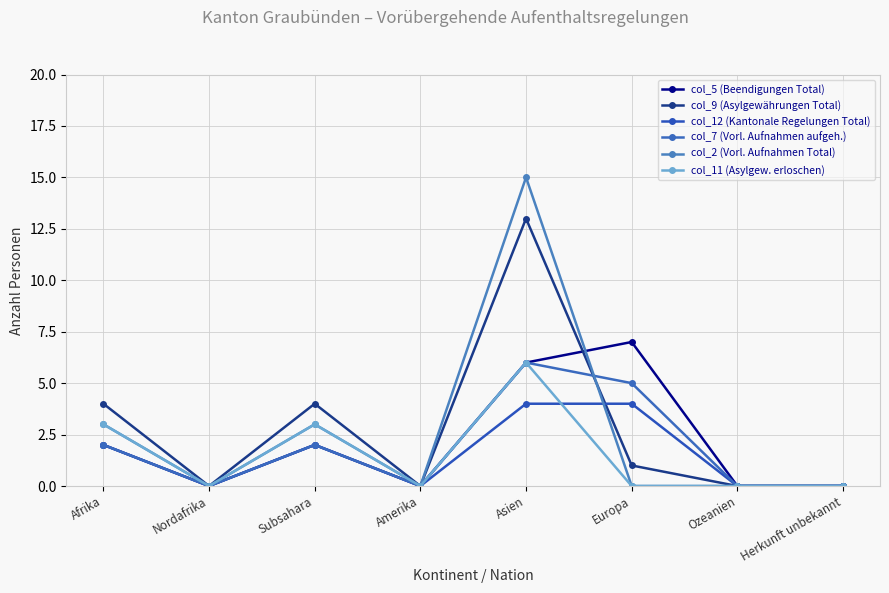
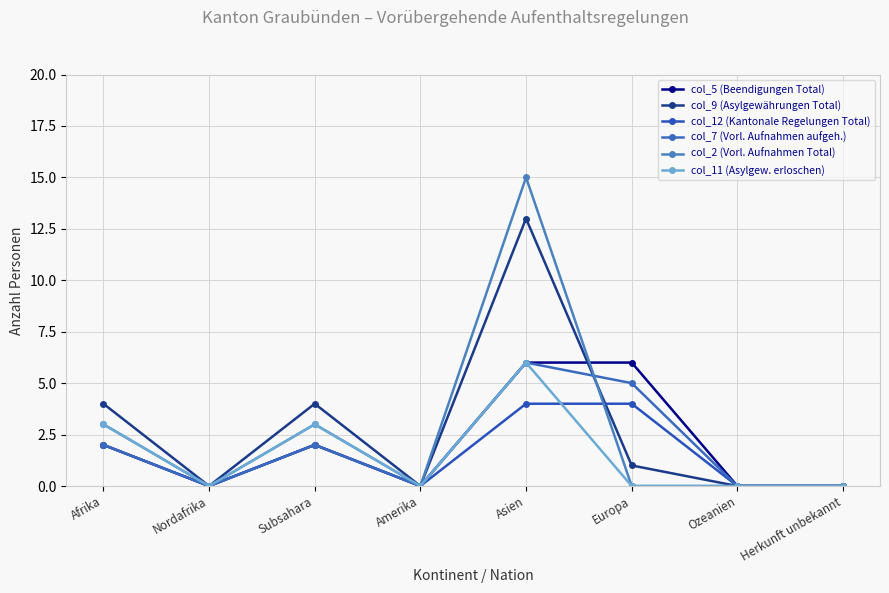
col_5 (Beendigungen Total), Europa: 7 -> 6
